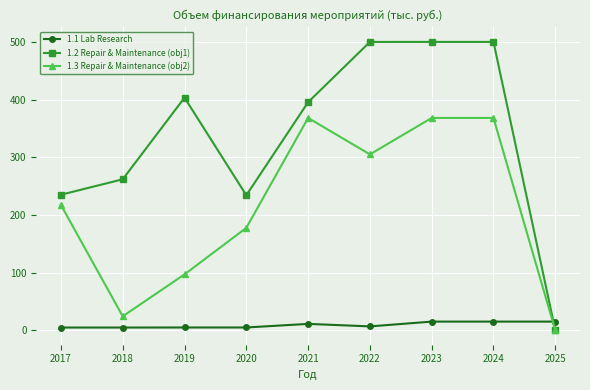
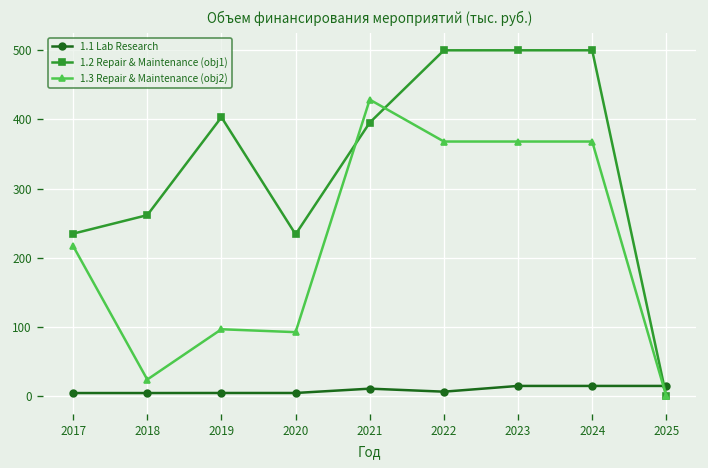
1.3 Repair & Maintenance (obj2), 2020: 180 -> 90
1.3 Repair & Maintenance (obj2), 2021: 370 -> 430
1.3 Repair & Maintenance (obj2), 2022: 300 -> 370
